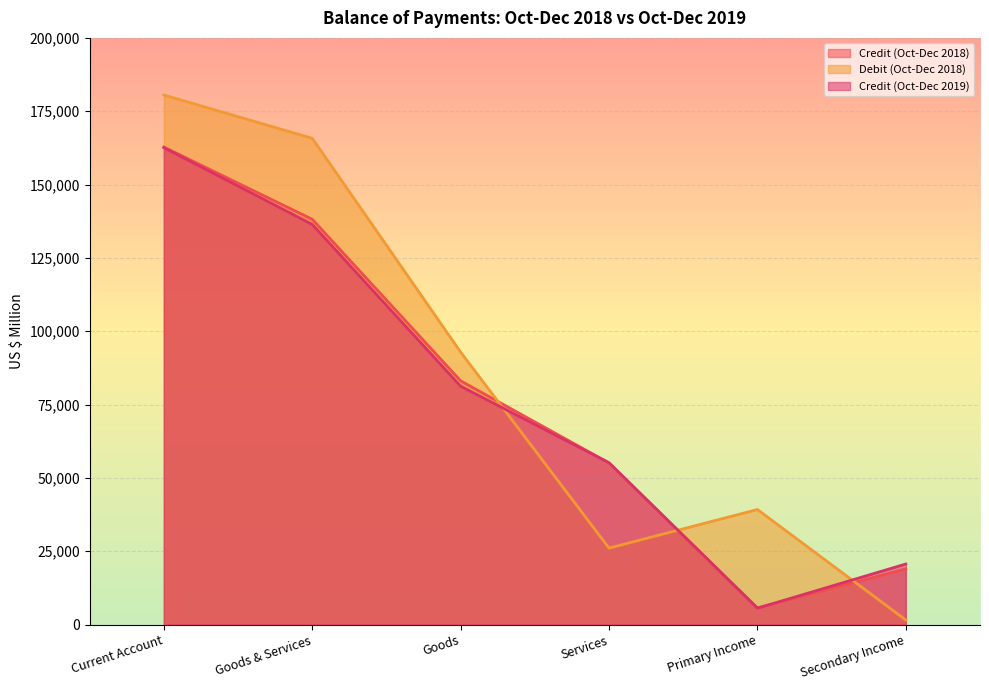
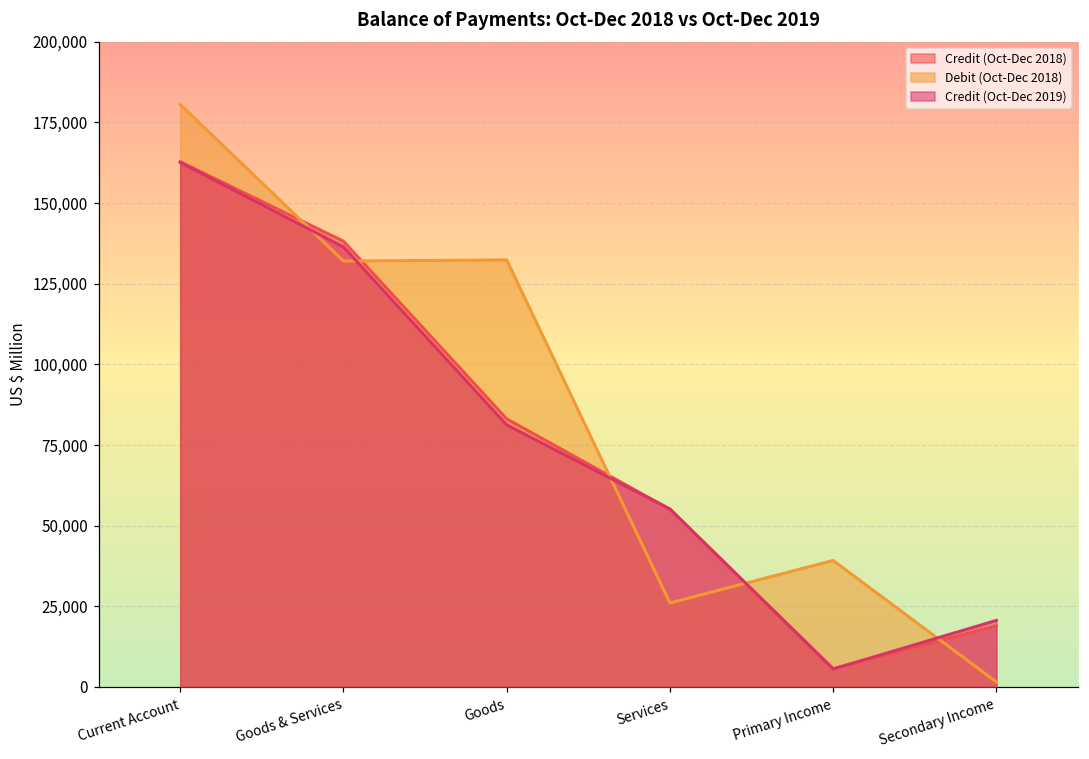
Debit (Oct-Dec 2018), Goods & Services: 166,000 -> 132,000
Debit (Oct-Dec 2018), Goods: 93,000 -> 132,000
